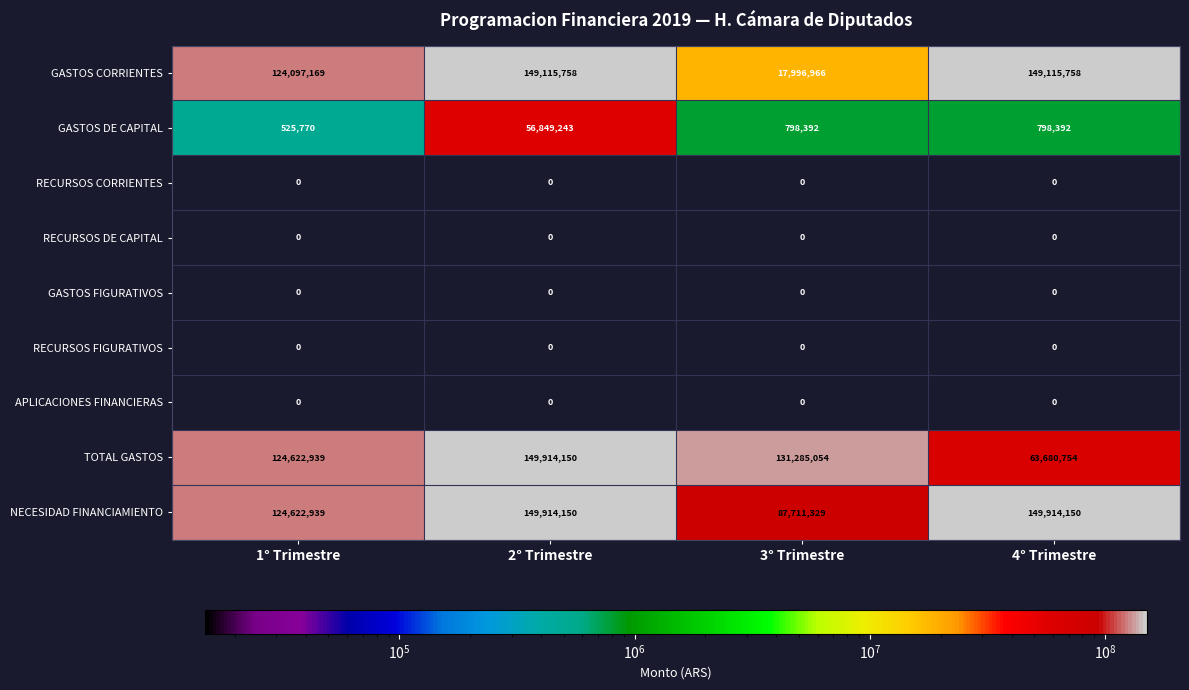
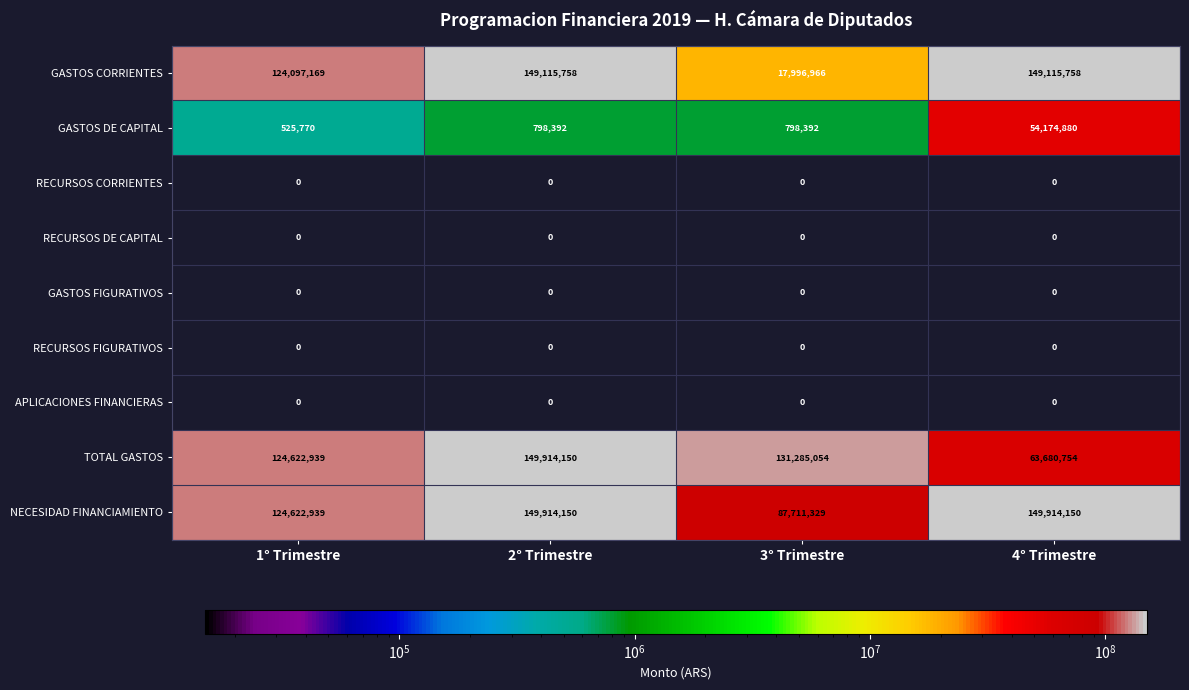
GASTOS DE CAPITAL, 2° Trimestre: 56,849,243 -> 798,392
GASTOS DE CAPITAL, 4° Trimestre: 798,392 -> 54,174,880
